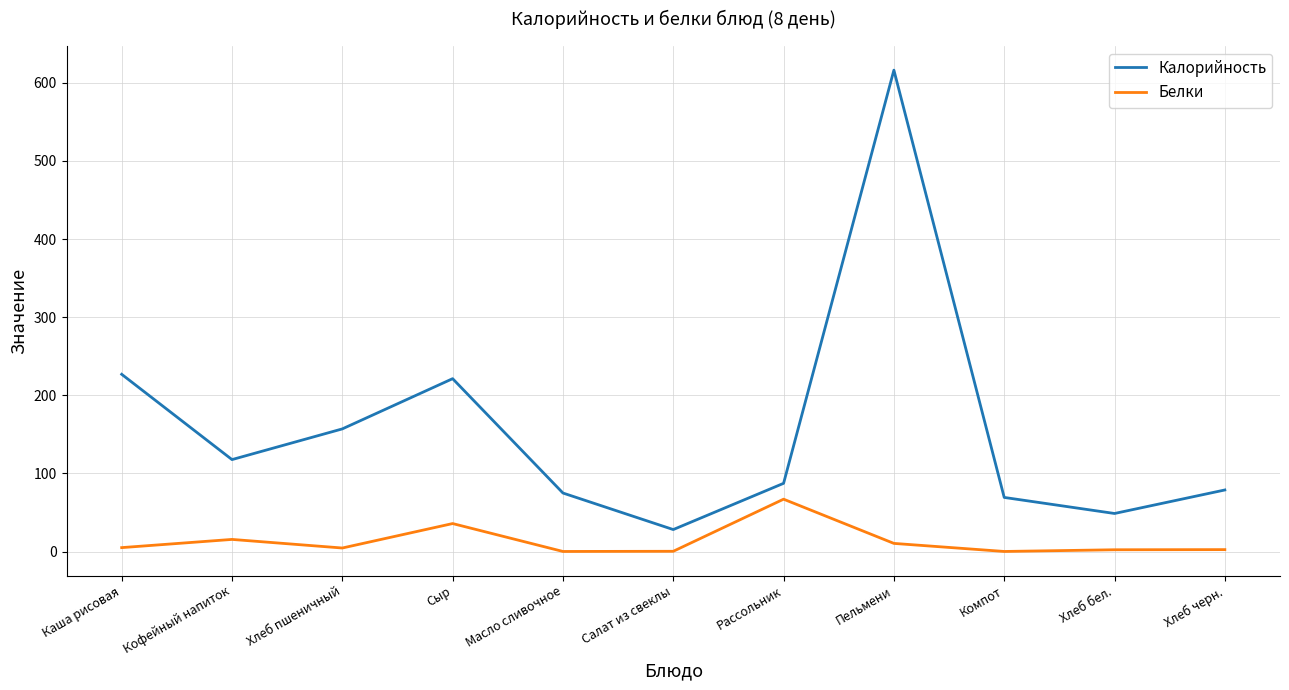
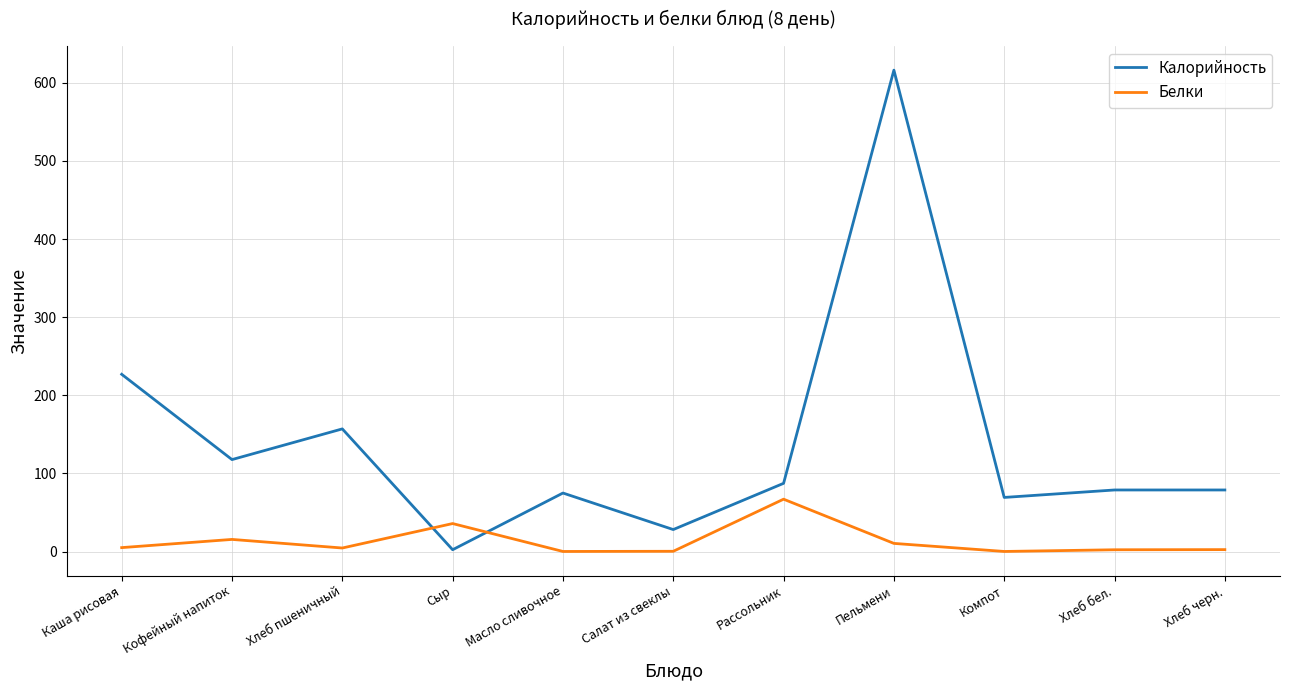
Калорийность, Сыр: 220 -> 0
Калорийность, Хлеб бел.: 50 -> 80
